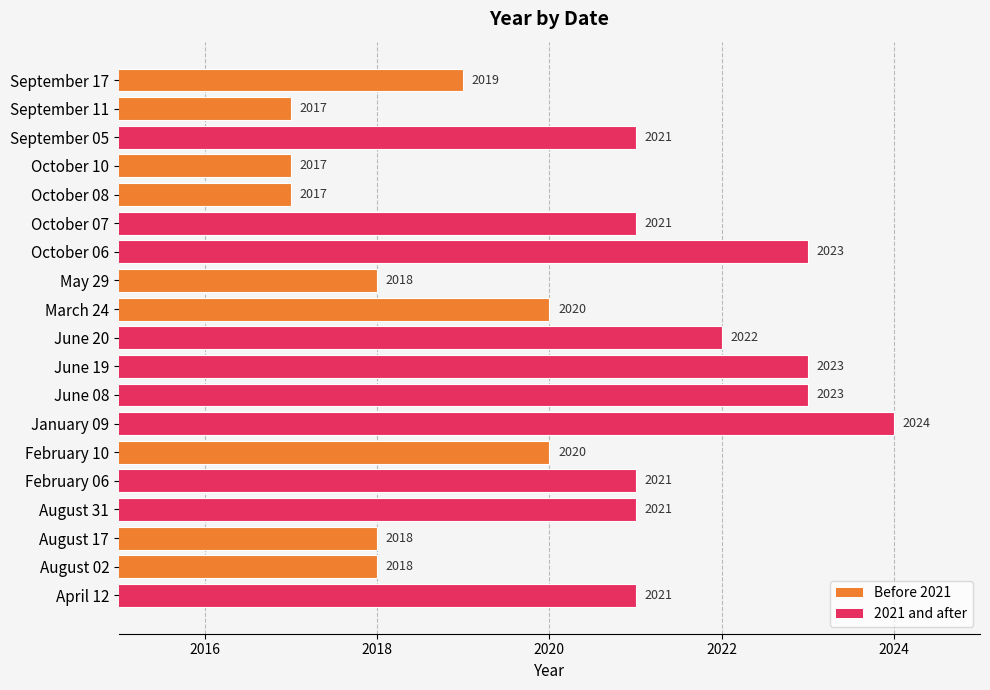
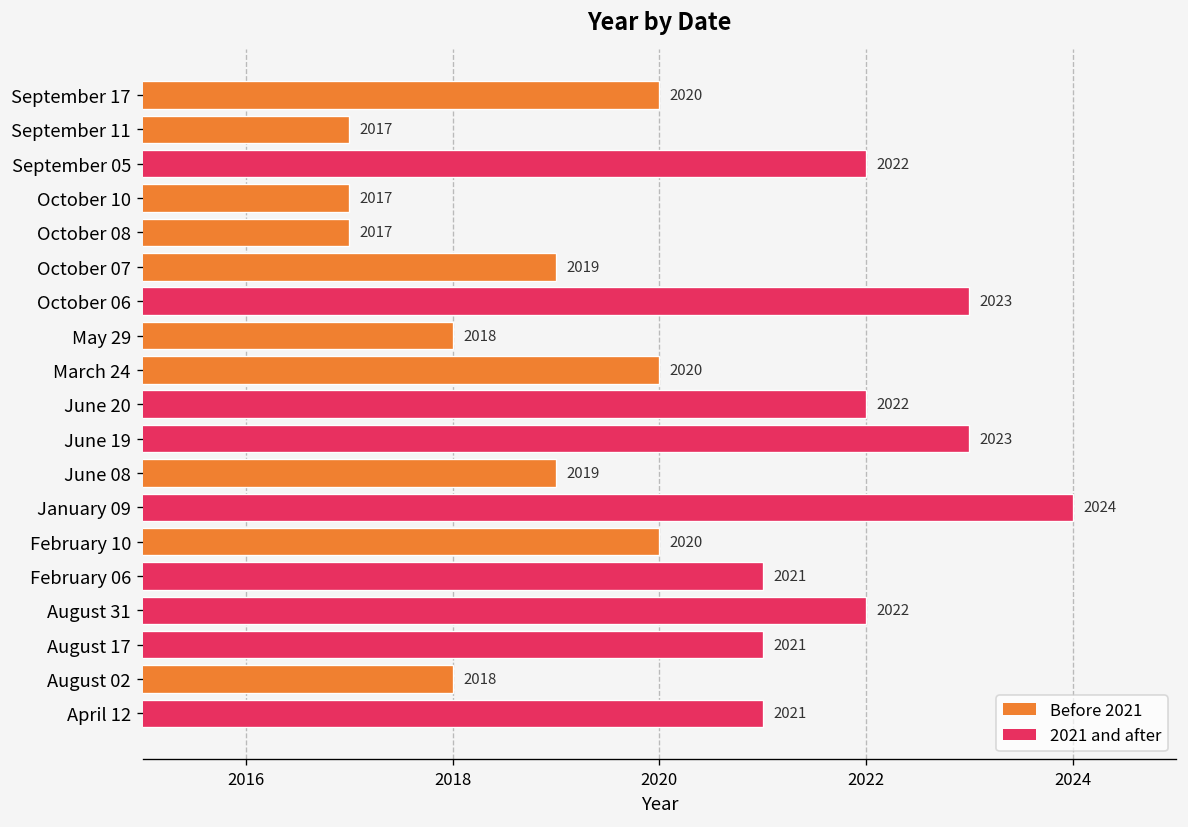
September 17: 2019 -> 2020
September 05: 2021 -> 2022
October 07: 2021 -> 2019
June 08: 2023 -> 2019
August 31: 2021 -> 2022
August 17: 2018 -> 2021
